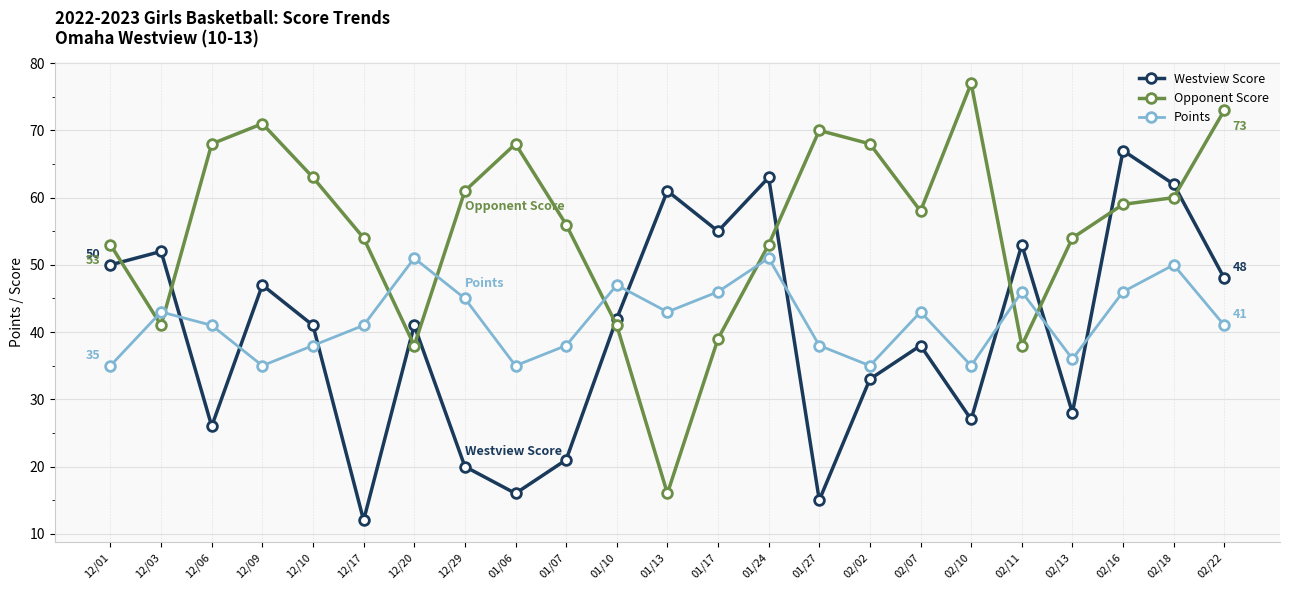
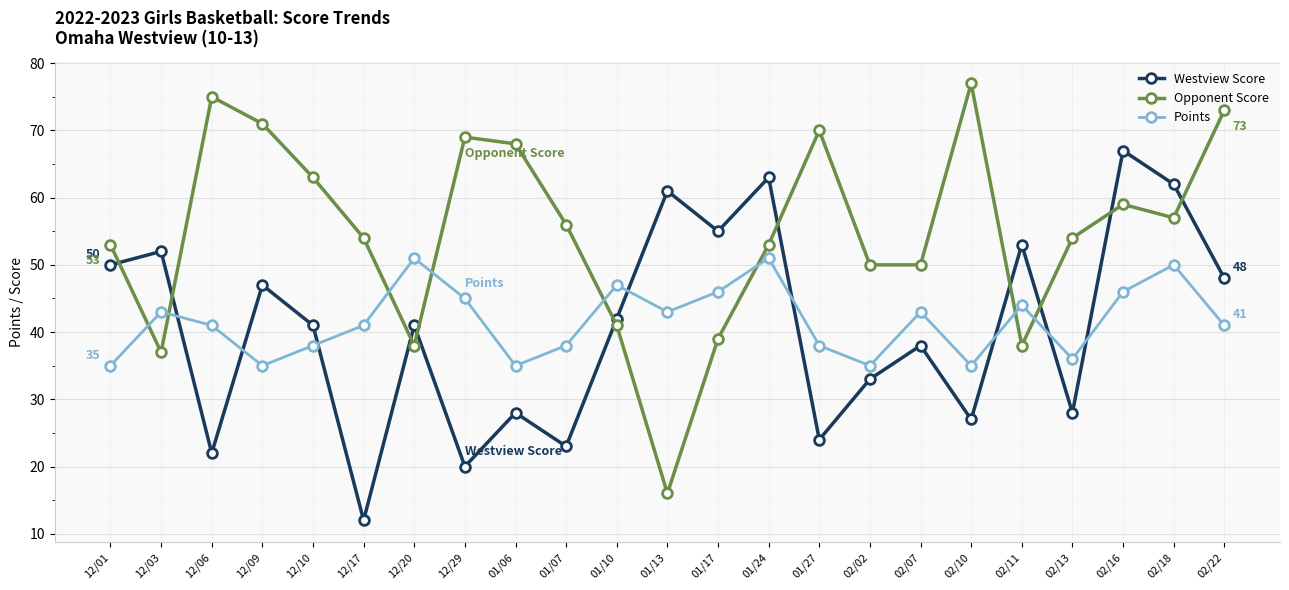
Opponent Score, 12/03: 41 -> 37
Westview Score, 12/06: 26 -> 22
Opponent Score, 12/06: 68 -> 75
Opponent Score, 12/29: 61 -> 69
Westview Score, 01/06: 16 -> 28
Westview Score, 01/07: 21 -> 23
Westview Score, 01/27: 15 -> 24
Opponent Score, 02/02: 68 -> 50
Opponent Score, 02/07: 58 -> 50
Points, 02/11: 46 -> 44
Opponent Score, 02/18: 60 -> 57
